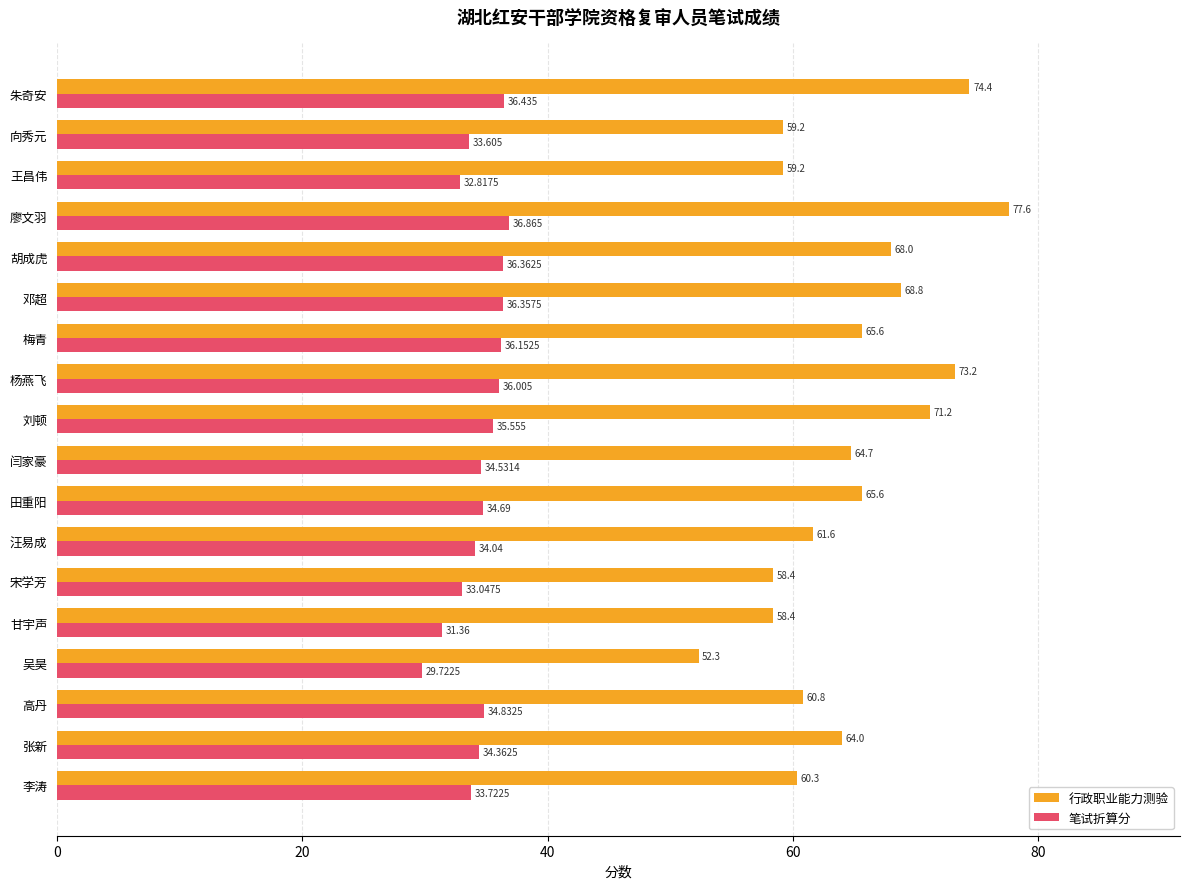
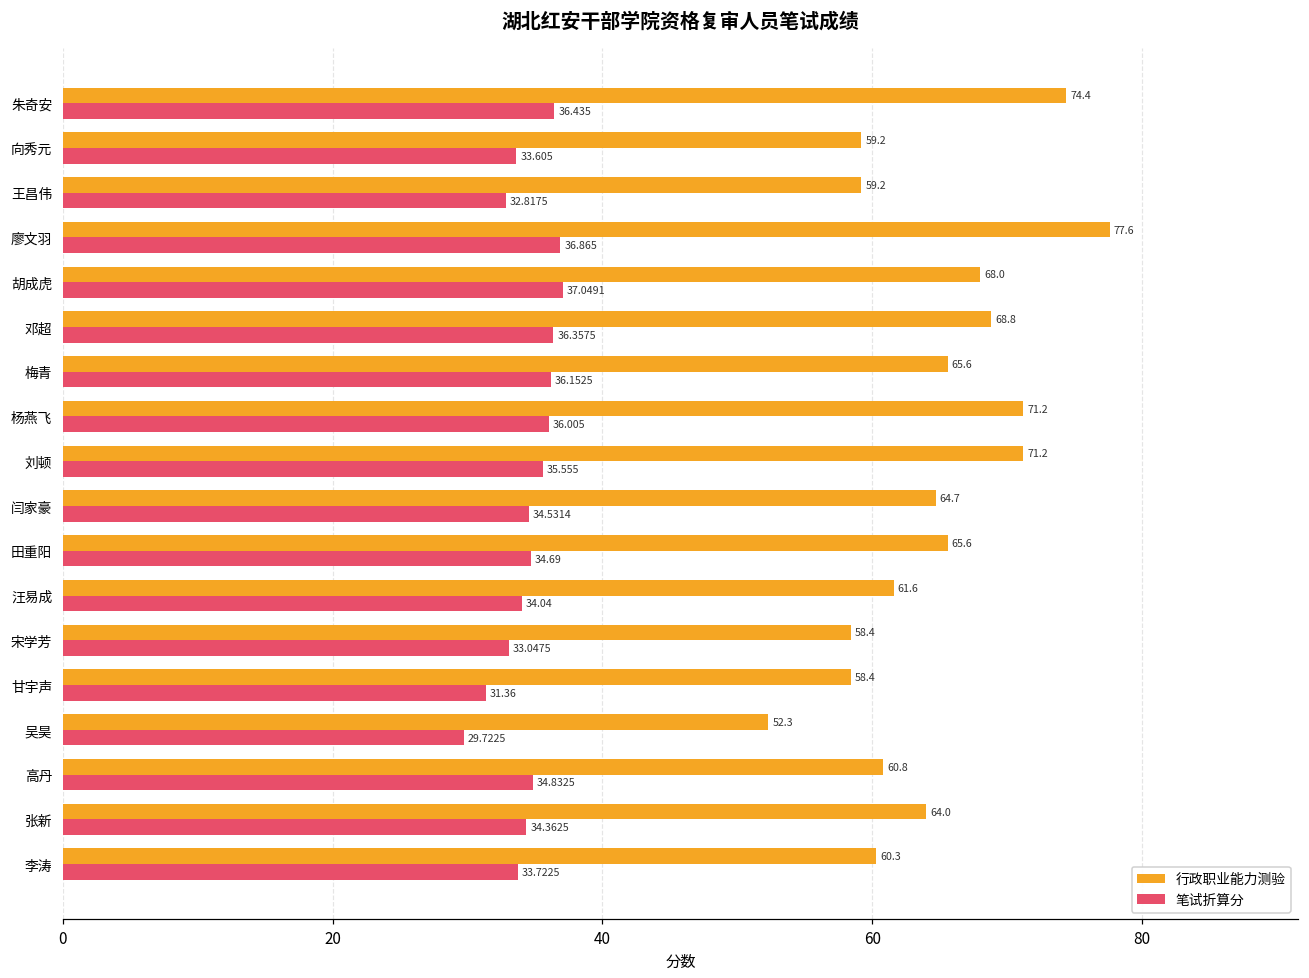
笔试折算分, 胡成虎: 36.3625 -> 37.0491
行政职业能力测验, 杨燕飞: 73.2 -> 71.2
